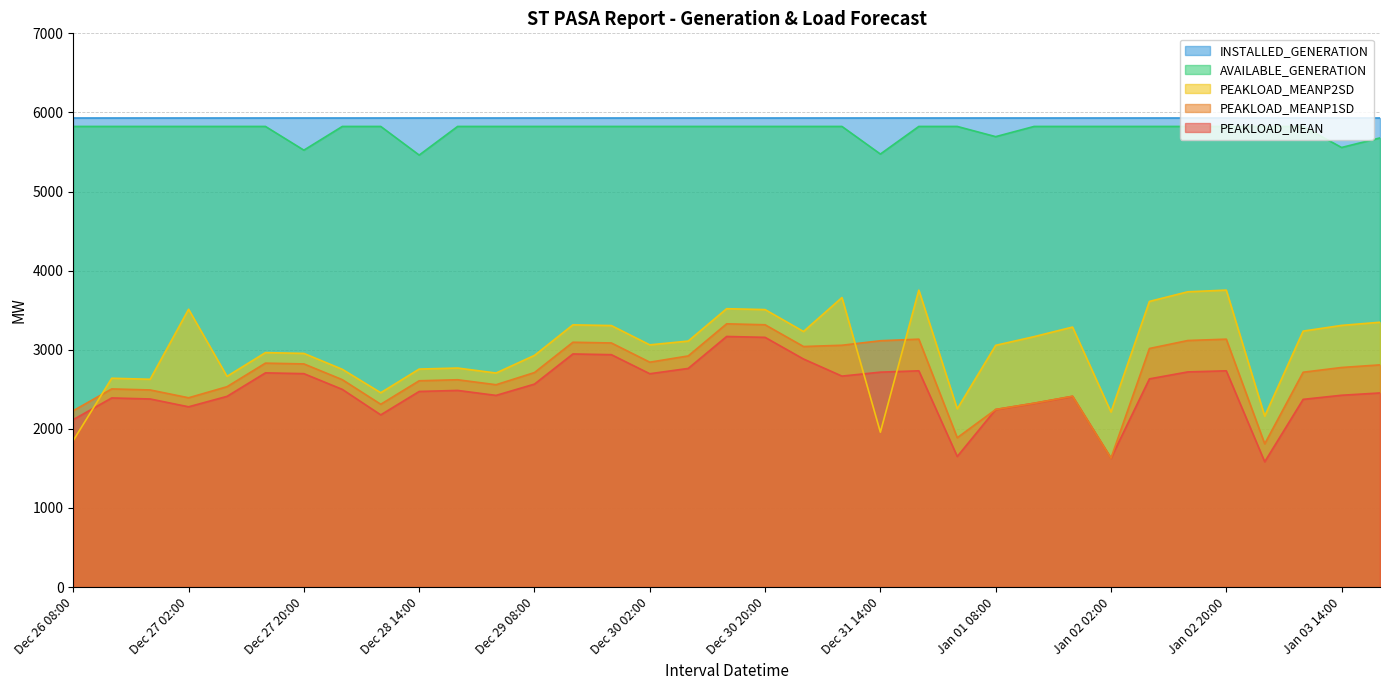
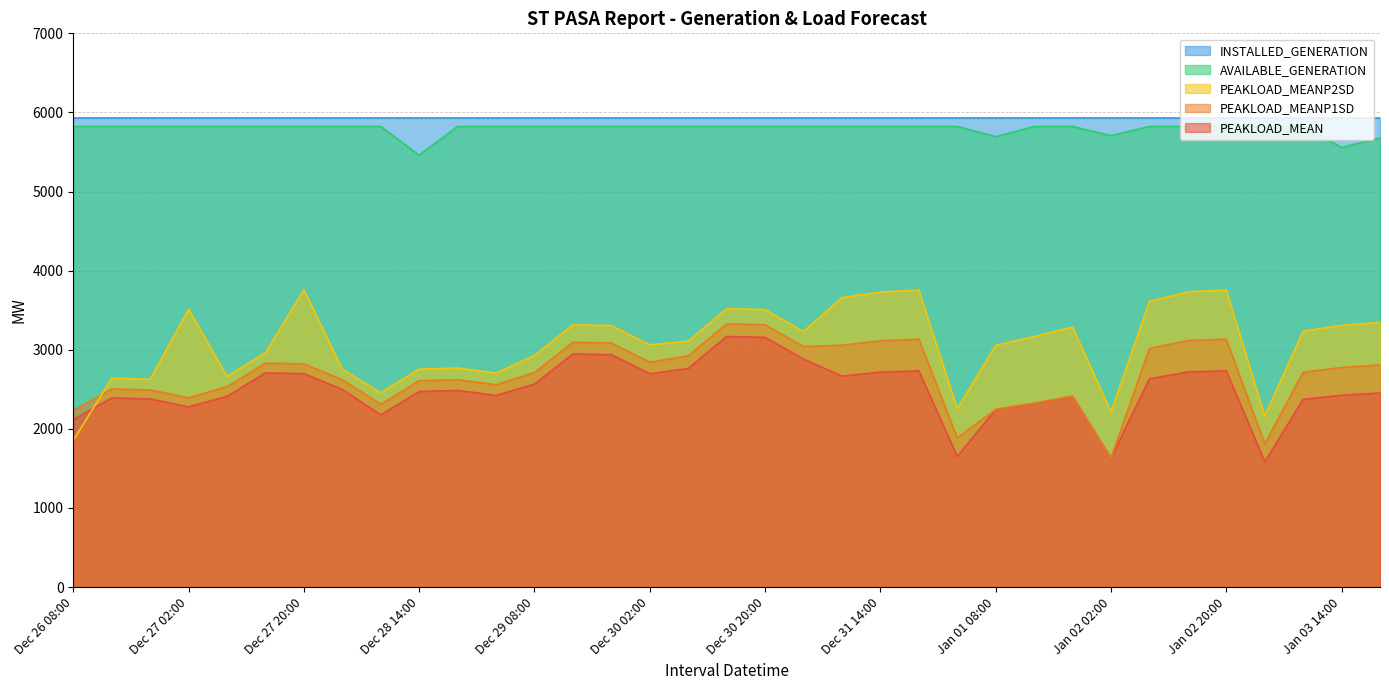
AVAILABLE_GENERATION, Dec 27 20:00: 5500 -> 5800
PEAKLOAD_MEANP2SD, Dec 27 20:00: 3000 -> 3800
AVAILABLE_GENERATION, Dec 31 14:00: 5500 -> 5800
PEAKLOAD_MEANP2SD, Dec 31 14:00: 2000 -> 3700
AVAILABLE_GENERATION, Jan 02 02:00: 5800 -> 5700
